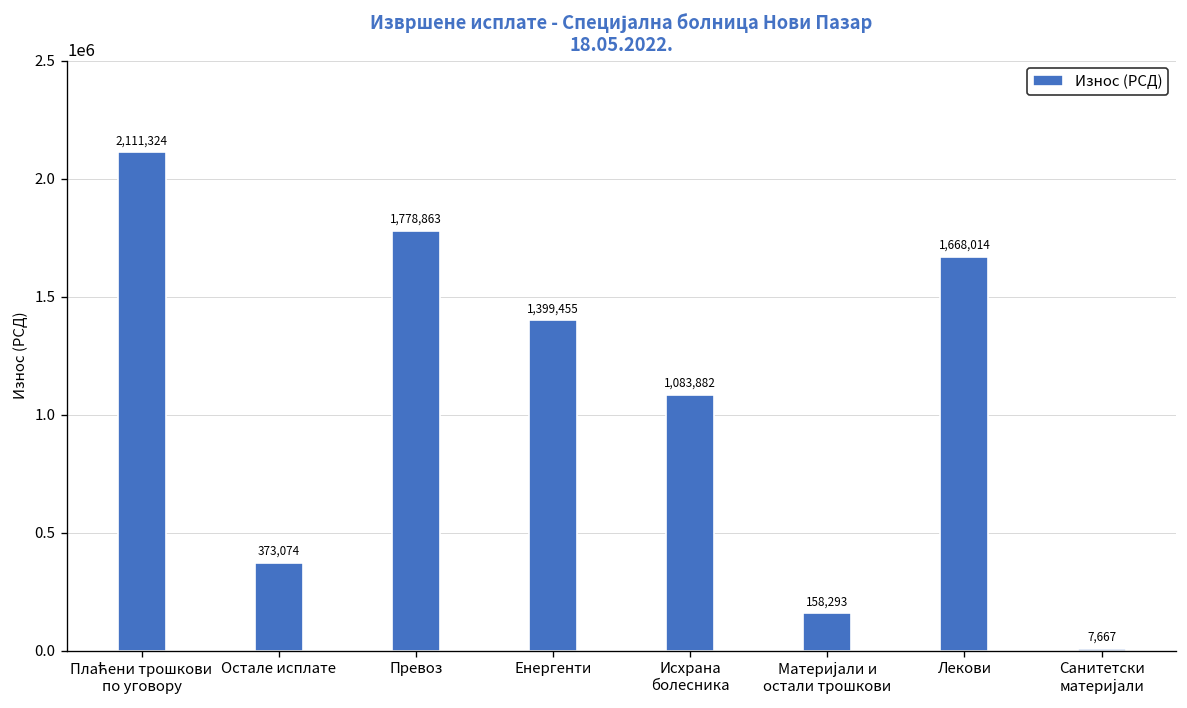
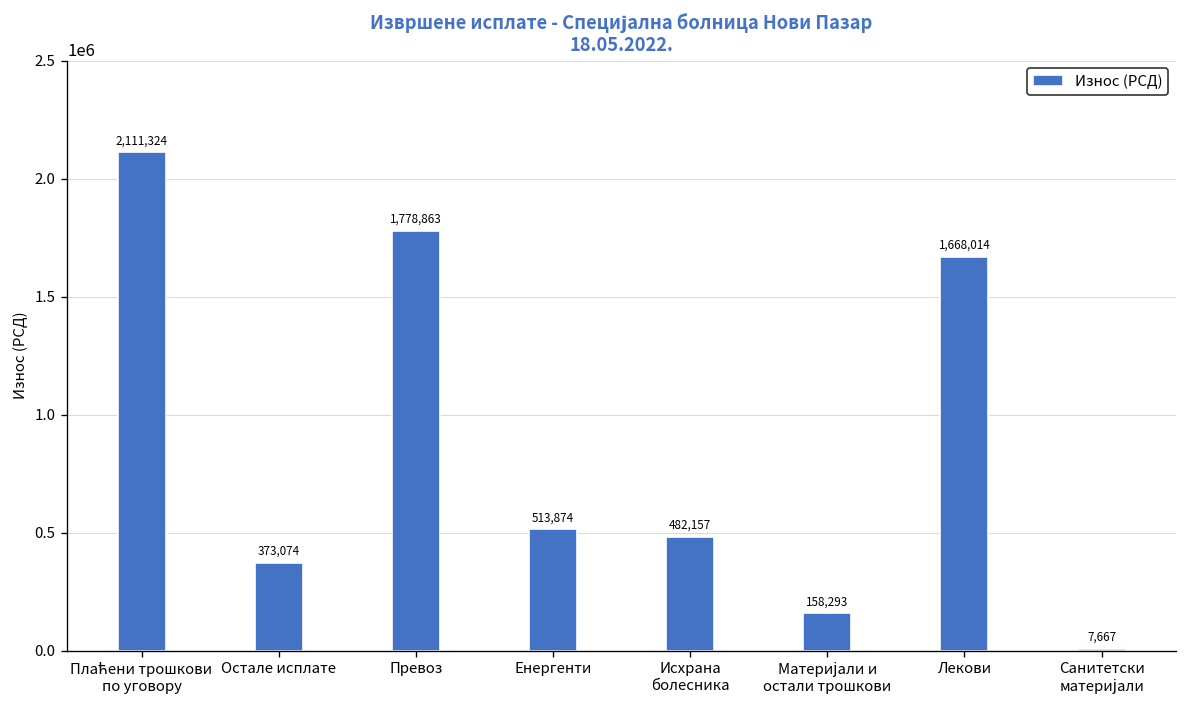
Енергенти: 1,399,455 -> 513,874
Исхрана болесника: 1,083,882 -> 482,157
